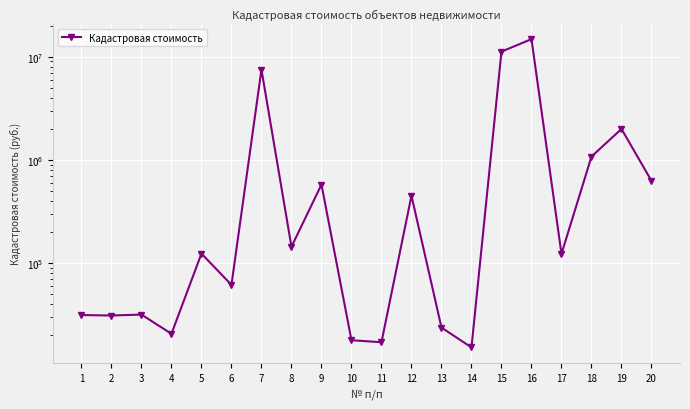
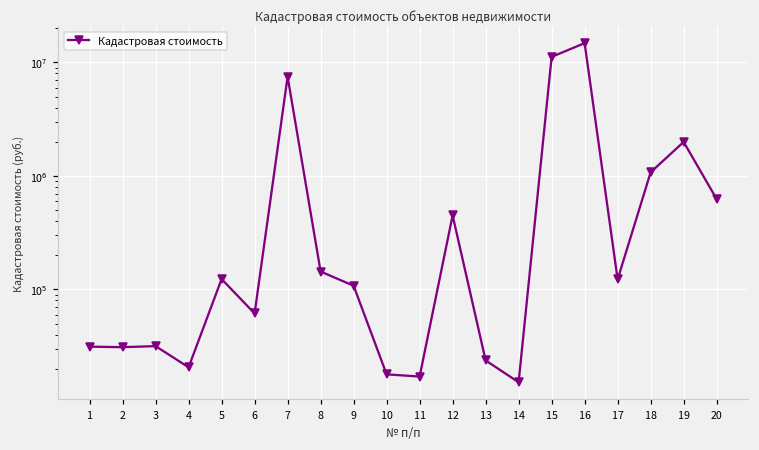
9: 600000 -> 110000
